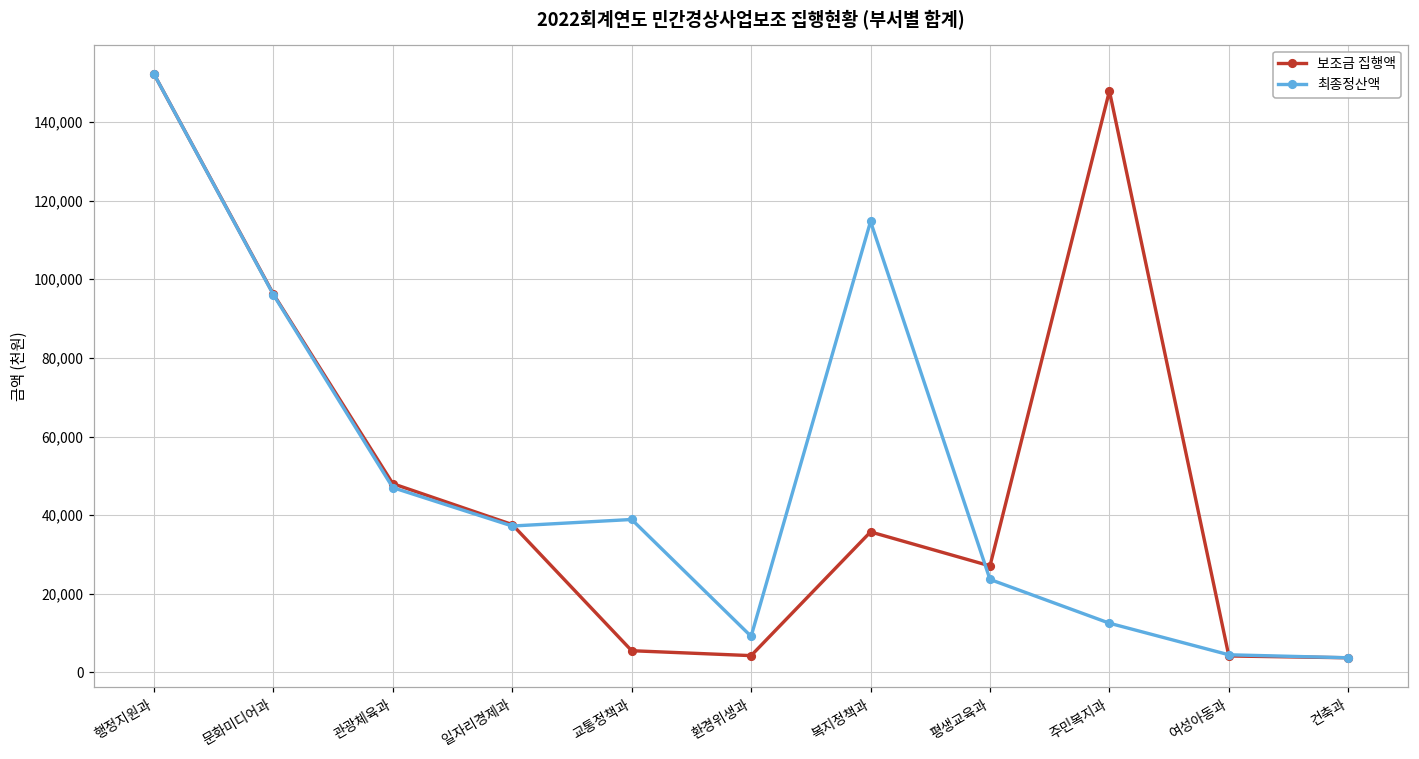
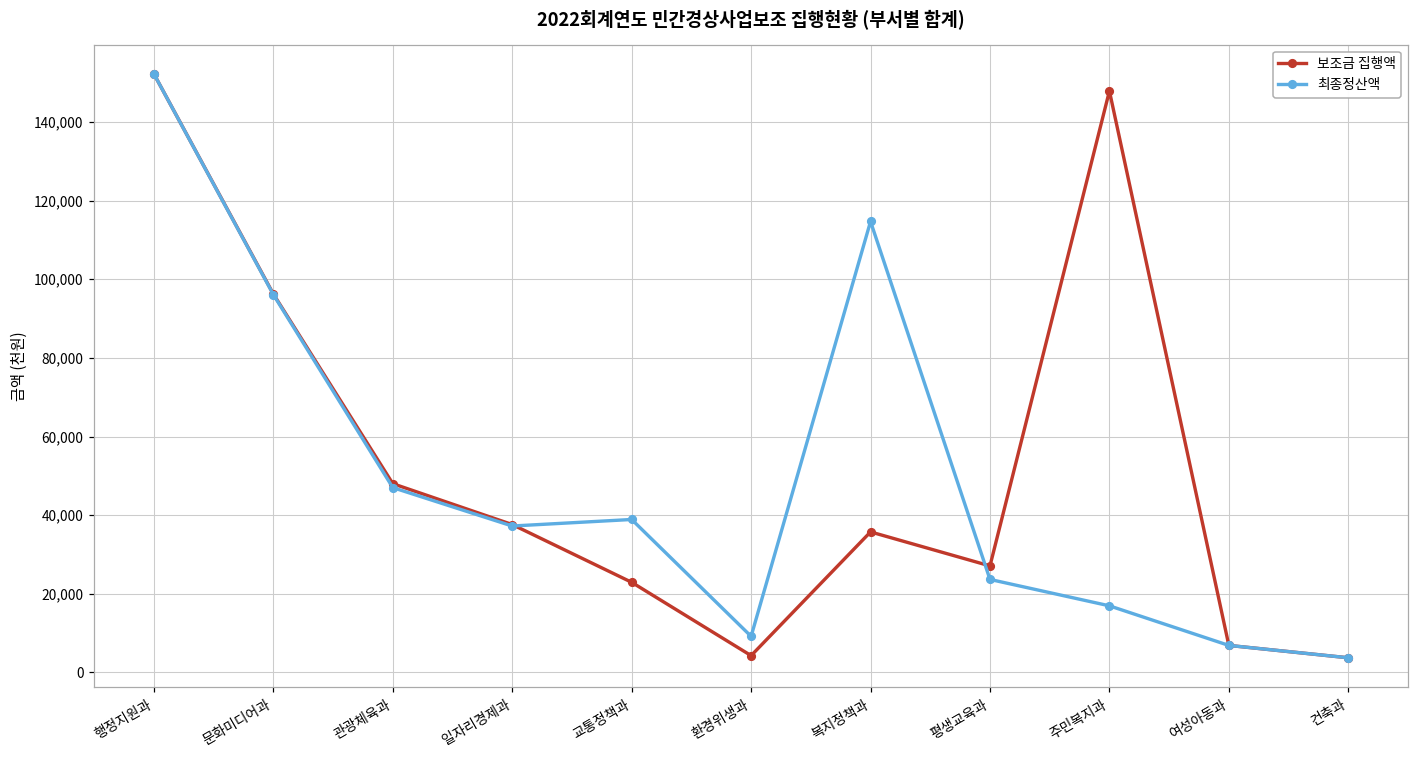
보조금 집행액, 교통정책과: 6,000 -> 23,000
최종정산액, 주민복지과: 12,000 -> 17,000
보조금 집행액, 여성아동과: 4,000 -> 7,000
최종정산액, 여성아동과: 4,000 -> 7,000
